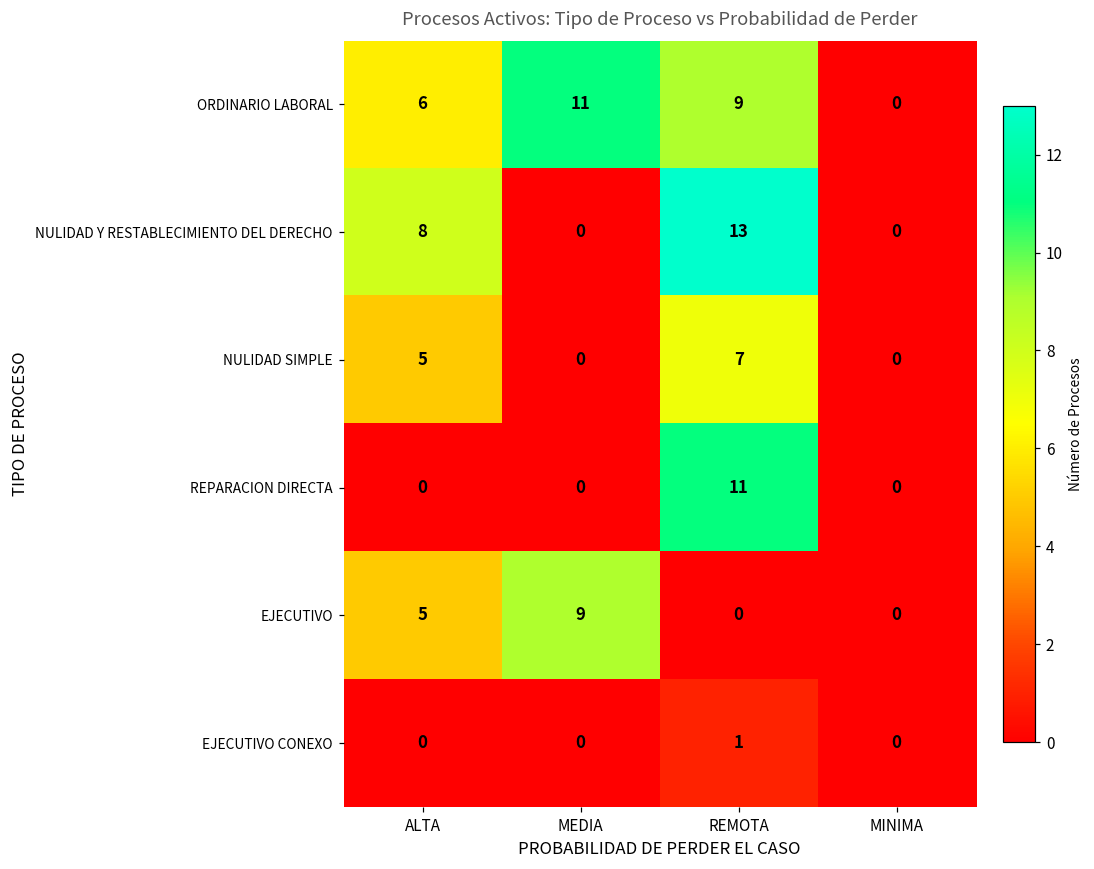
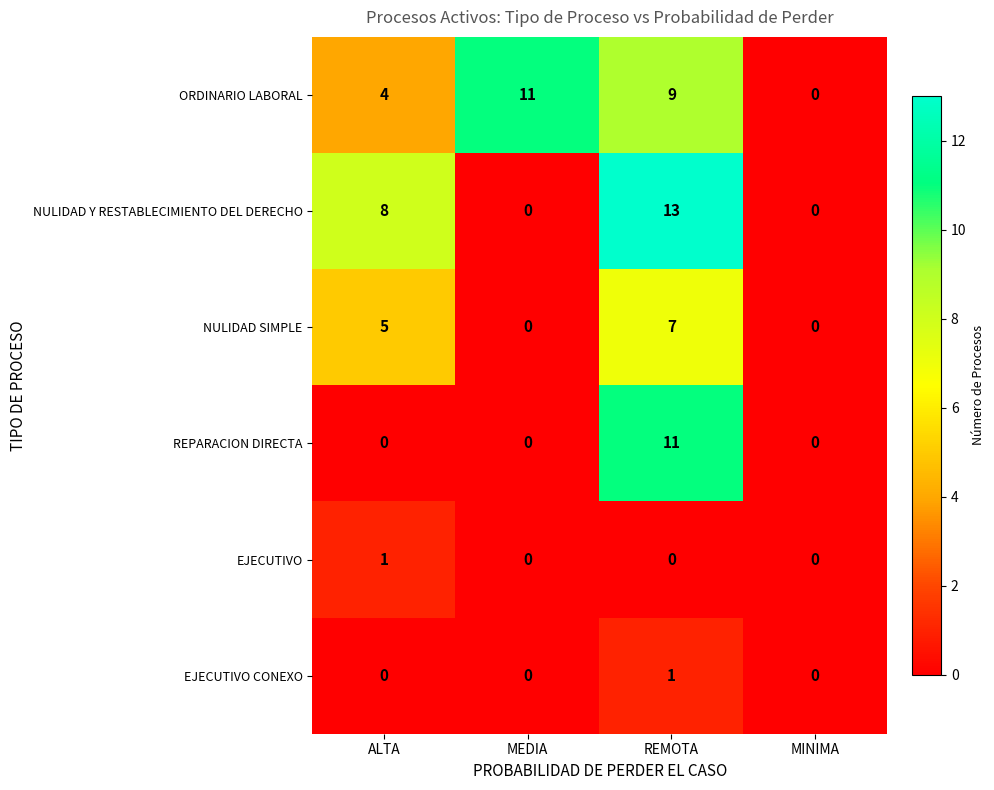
ORDINARIO LABORAL, ALTA: 6 -> 4
EJECUTIVO, ALTA: 5 -> 1
EJECUTIVO, MEDIA: 9 -> 0
